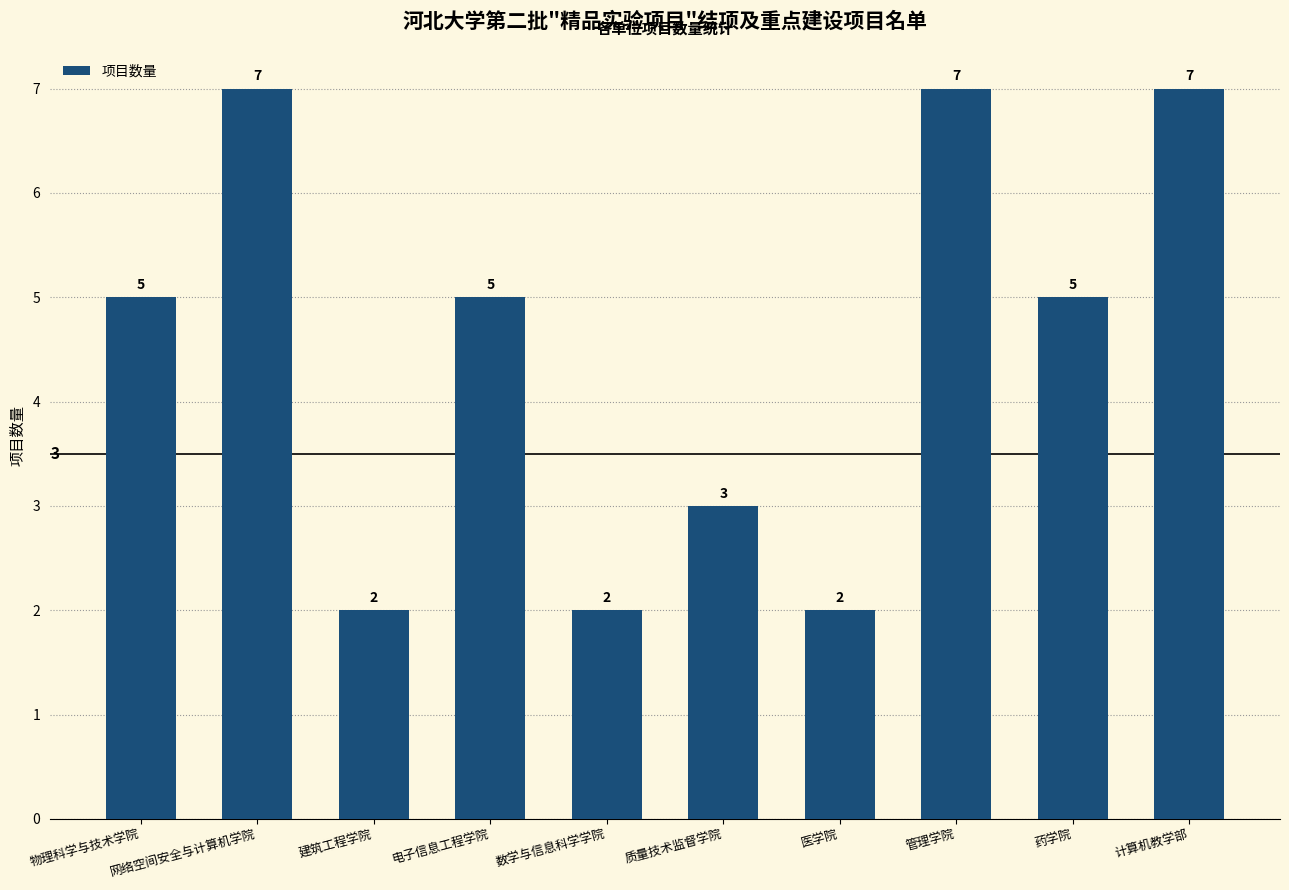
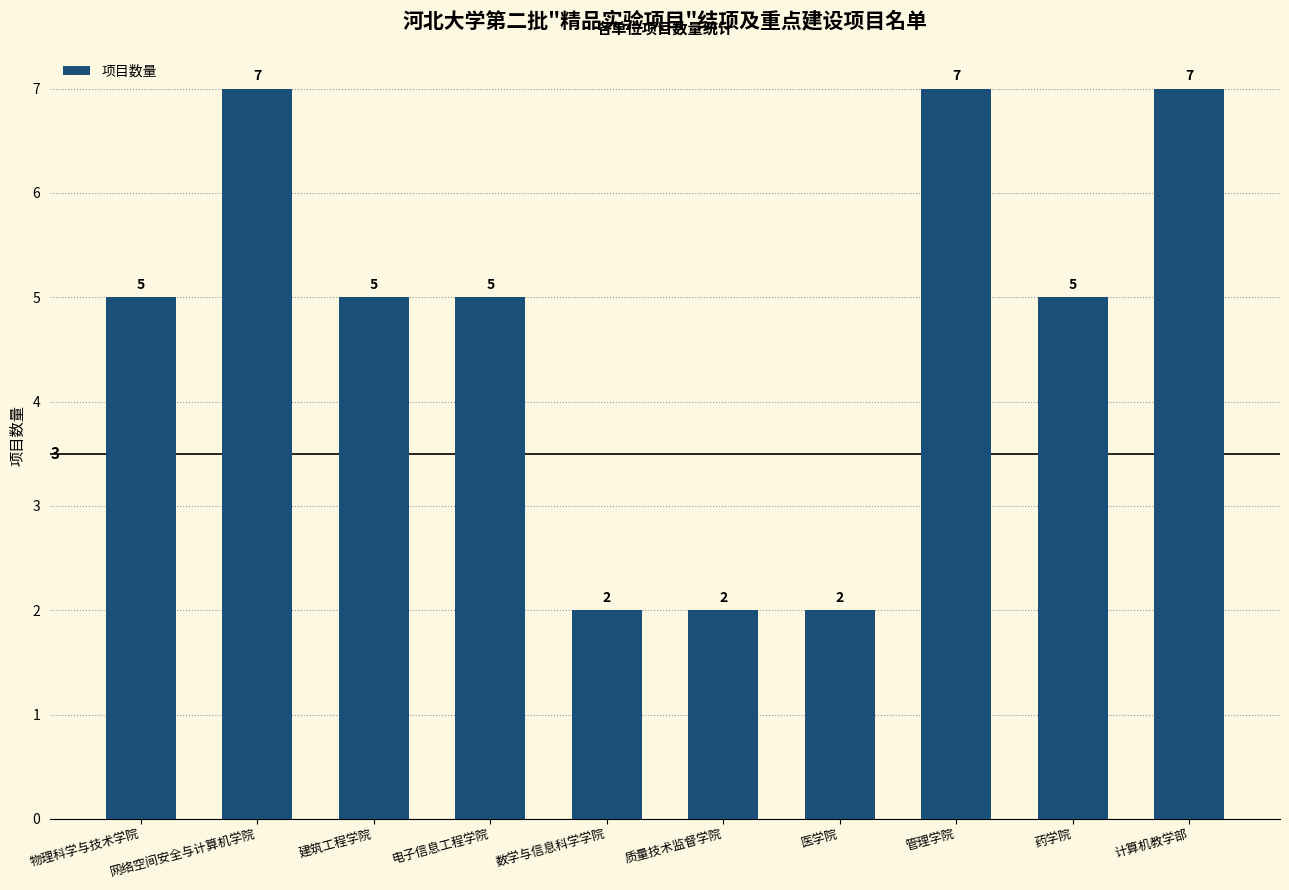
建筑工程学院: 2 -> 5
质量技术监督学院: 3 -> 2
